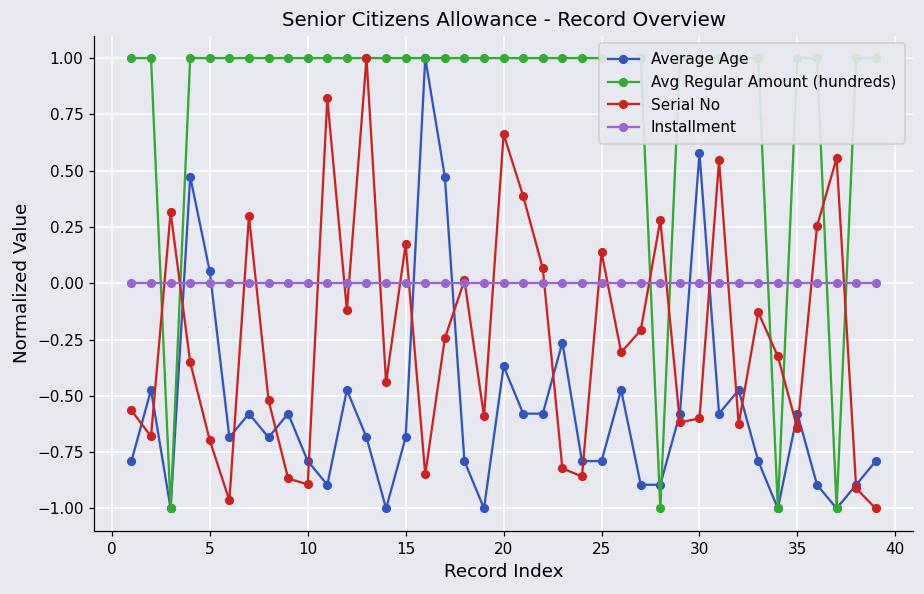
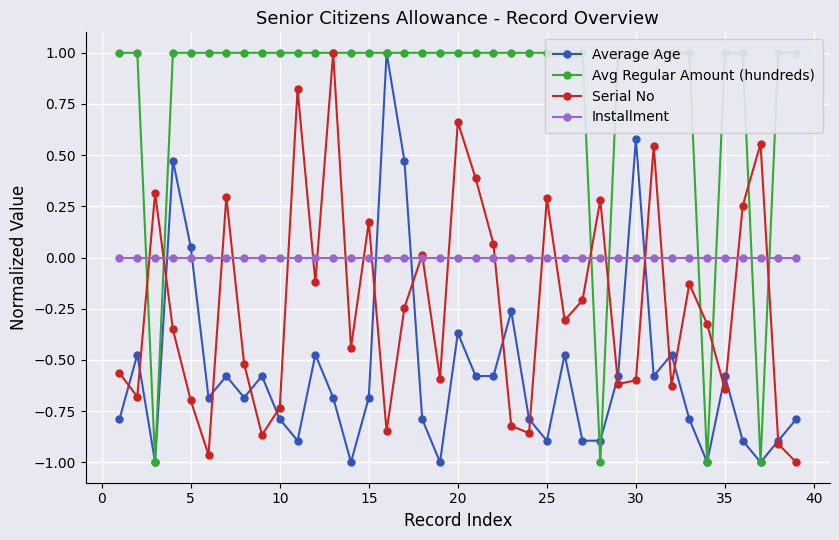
Serial No, 10: -0.89 -> -0.73
Average Age, 25: -0.79 -> -0.89
Serial No, 25: 0.14 -> 0.29
